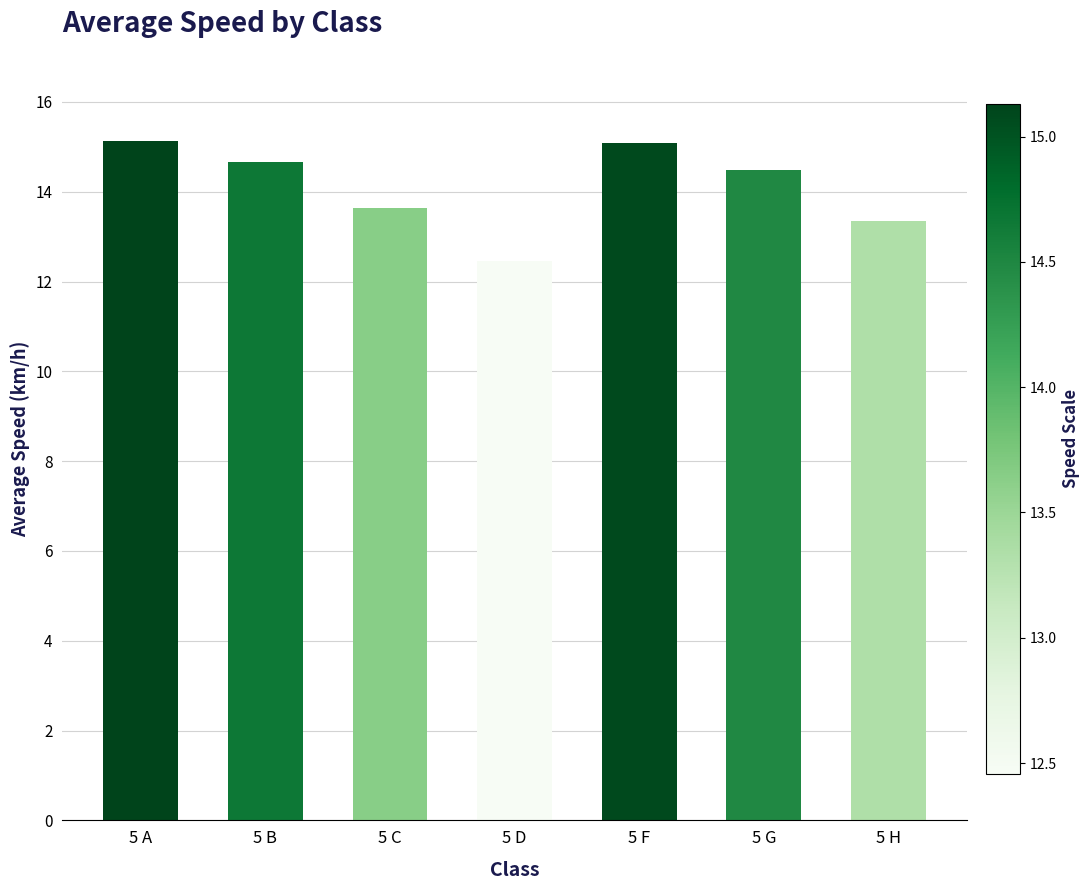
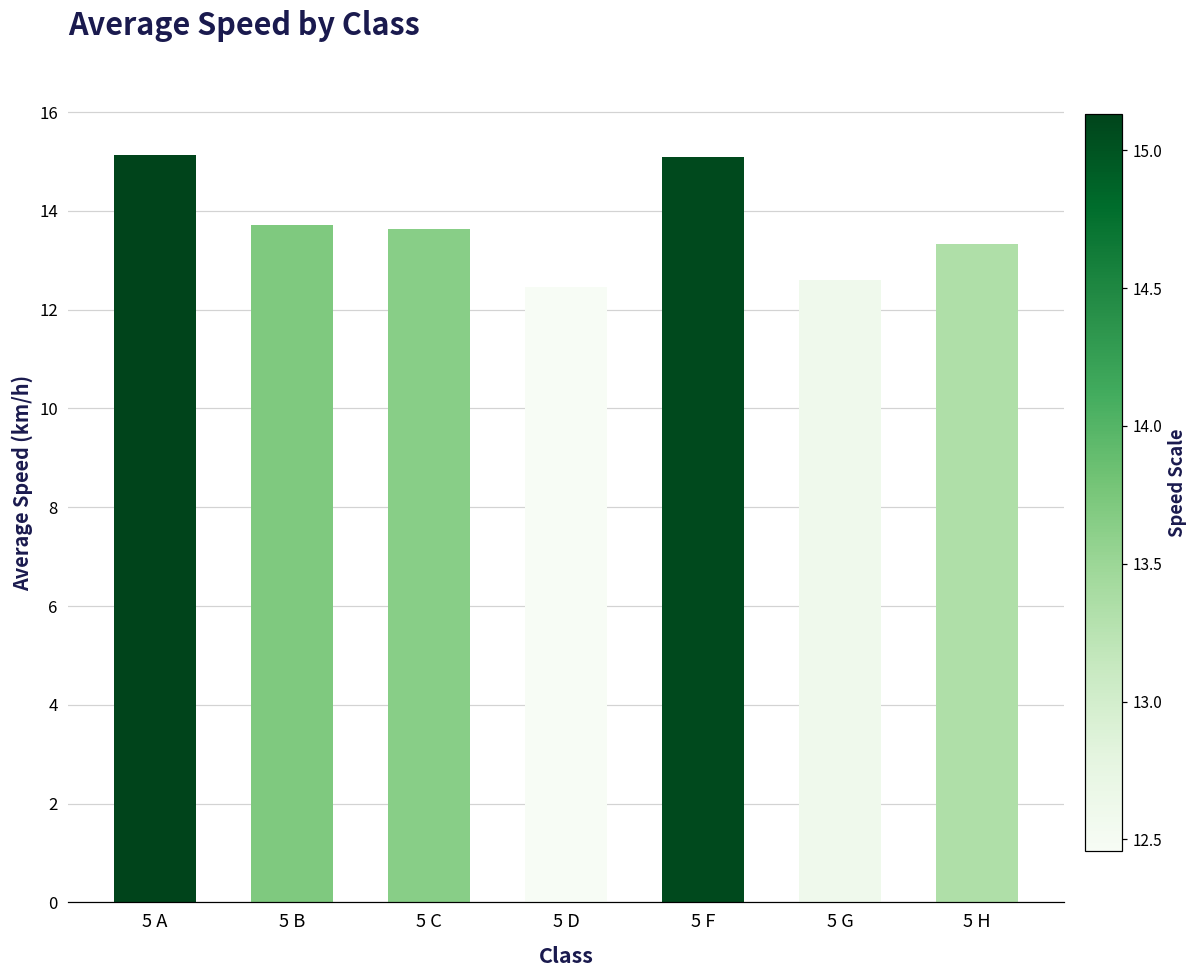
5 B: 14.7 -> 13.7
5 G: 14.5 -> 12.6
